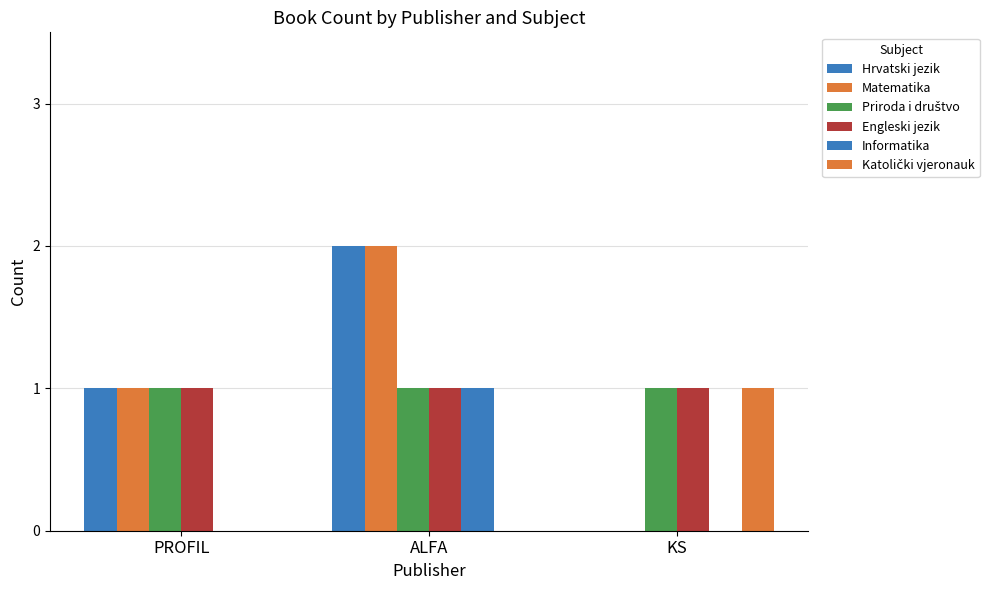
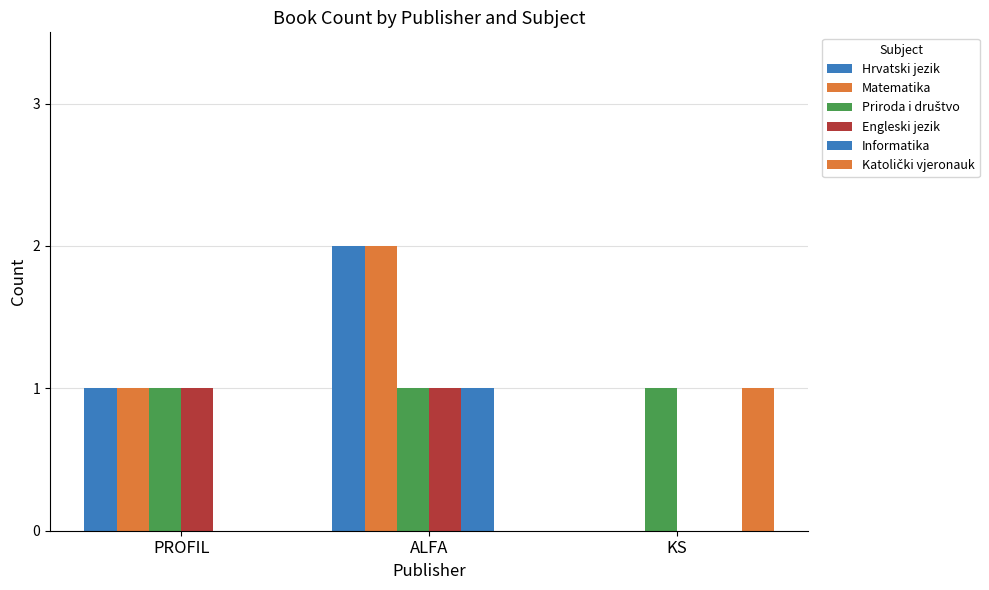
Engleski jezik, KS: 1 -> 0
